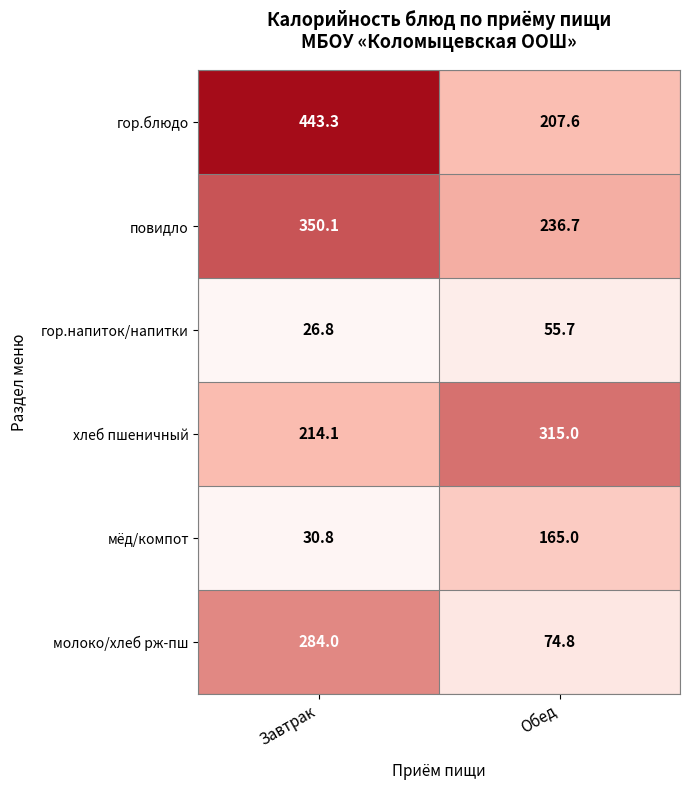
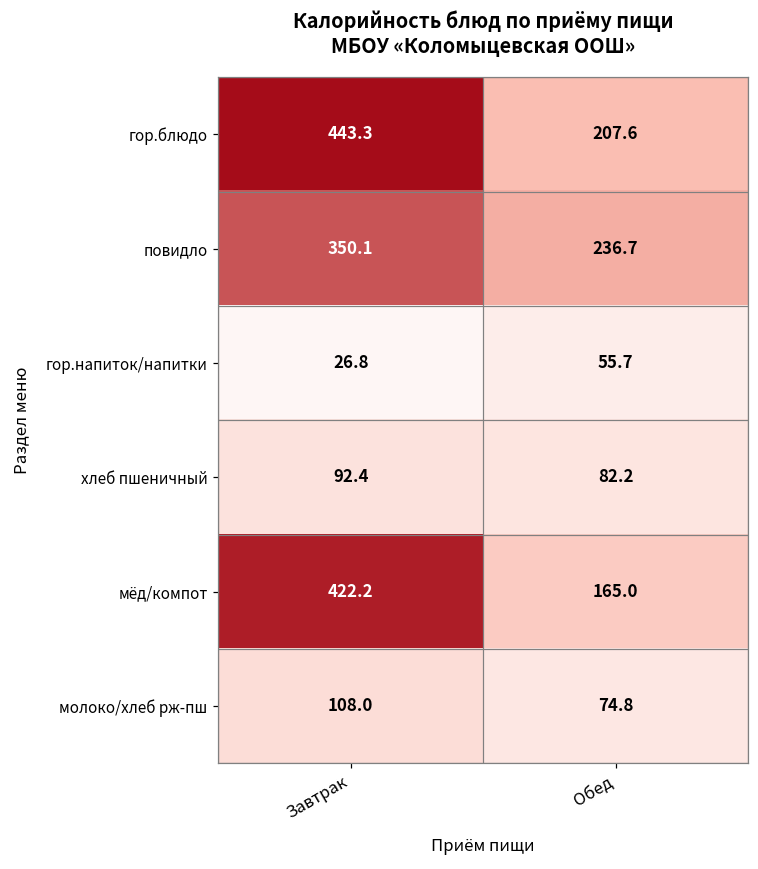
хлеб пшеничный, Завтрак: 214.1 -> 92.4
хлеб пшеничный, Обед: 315.0 -> 82.2
мёд/компот, Завтрак: 30.8 -> 422.2
молоко/хлеб рж-пш, Завтрак: 284.0 -> 108.0
